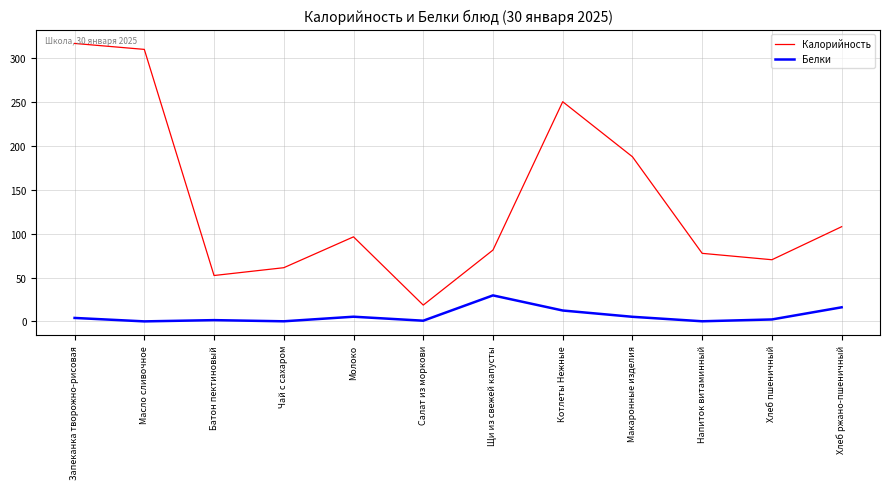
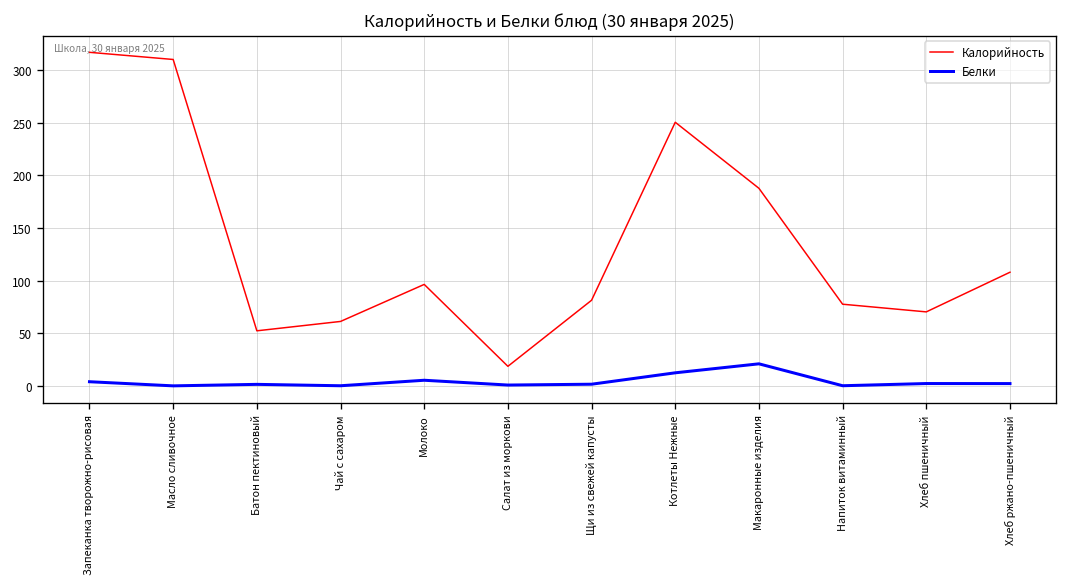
Белки, Щи из свежей капусты: 30 -> 0
Белки, Макаронные изделия: 10 -> 20
Белки, Хлеб ржано-пшеничный: 20 -> 0
